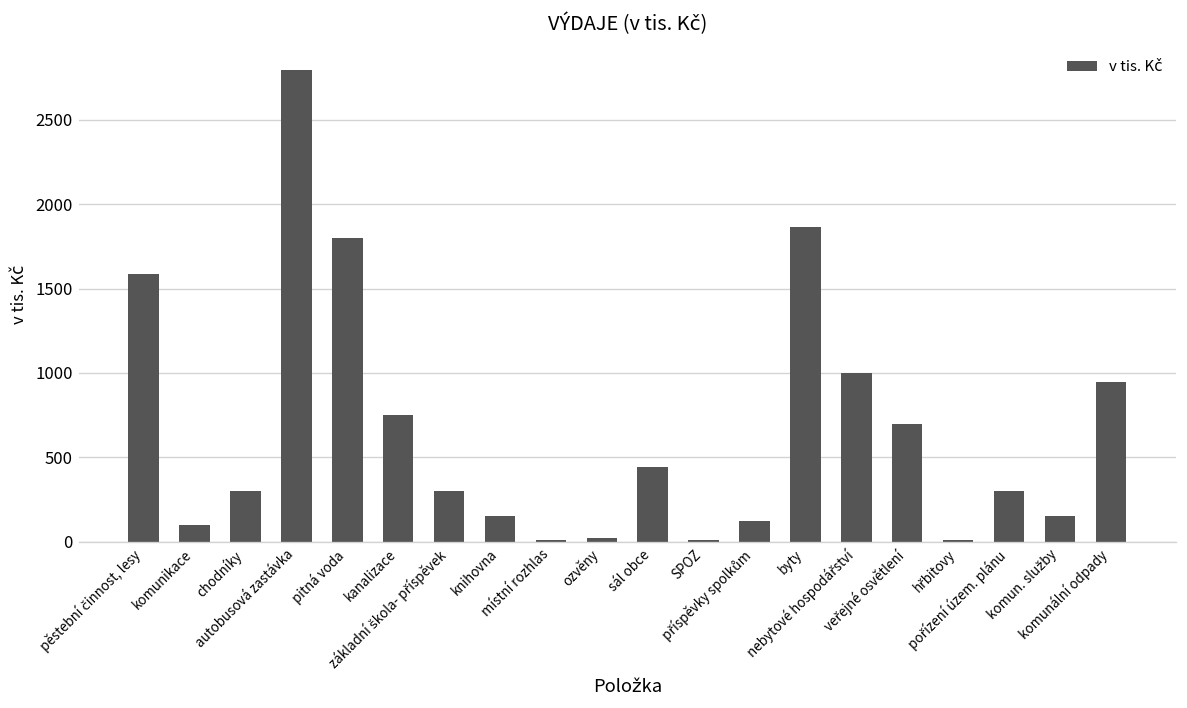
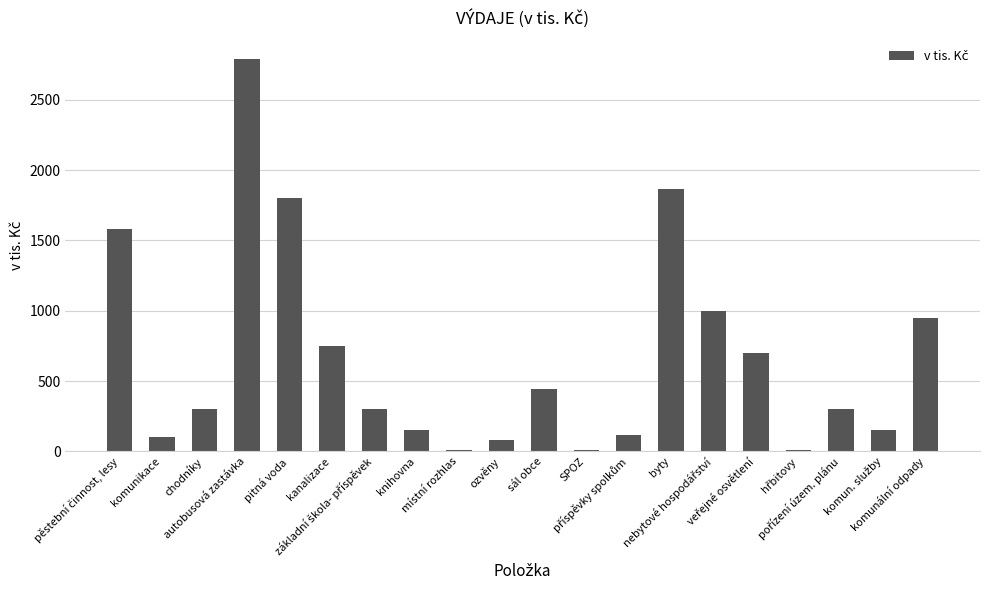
ozvěny: 20 -> 80
